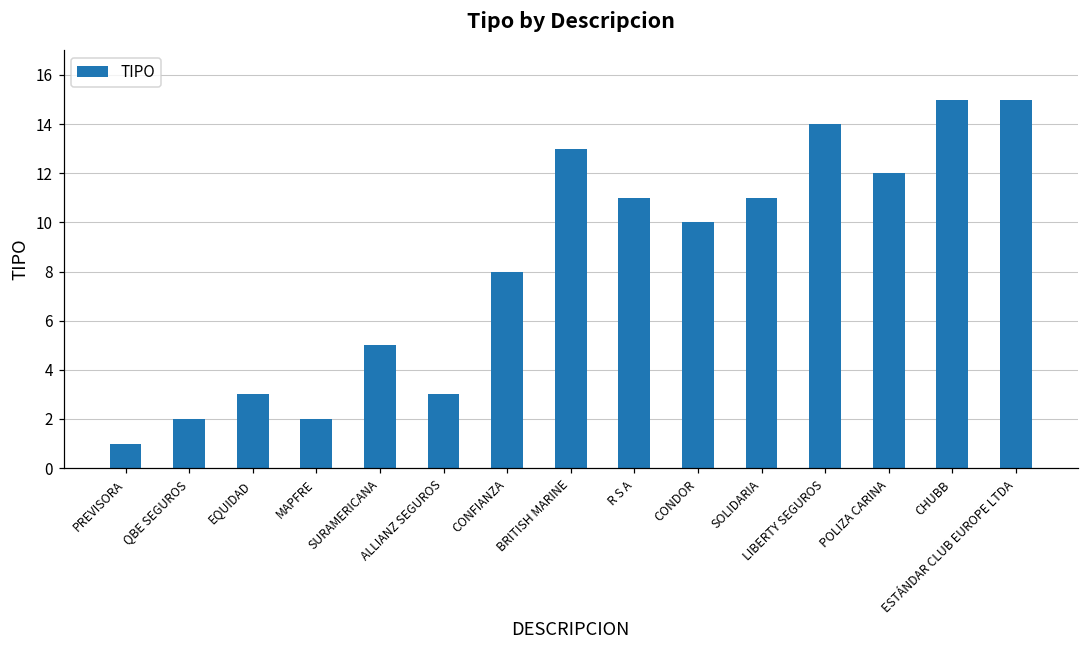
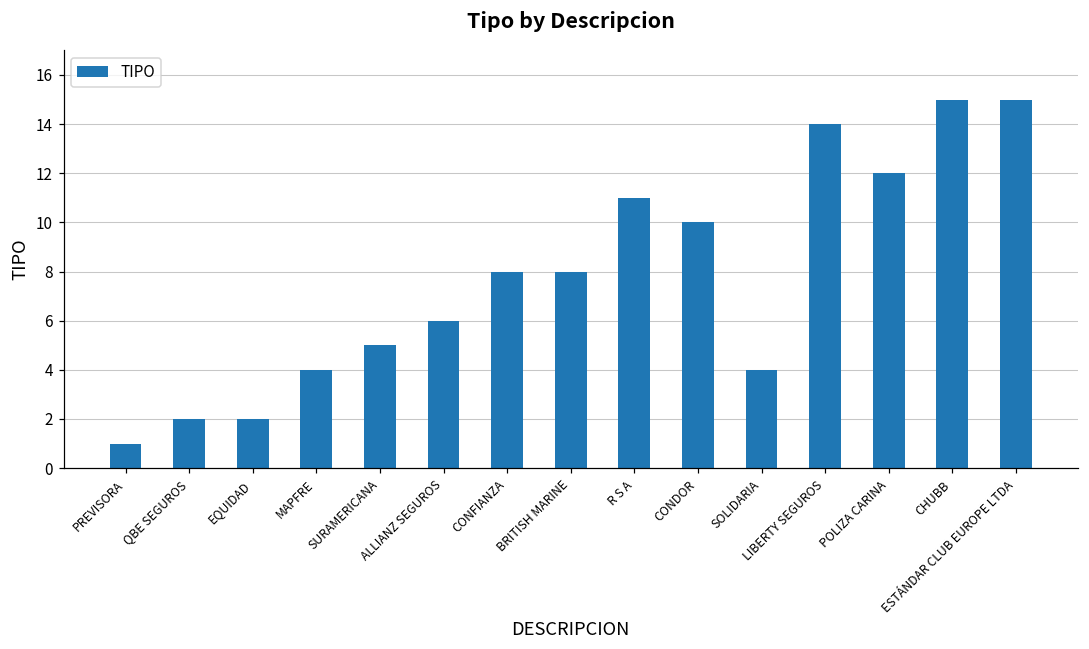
EQUIDAD: 3 -> 2
MAPFRE: 2 -> 4
ALLIANZ SEGUROS: 3 -> 6
BRITISH MARINE: 13 -> 8
SOLIDARIA: 11 -> 4
